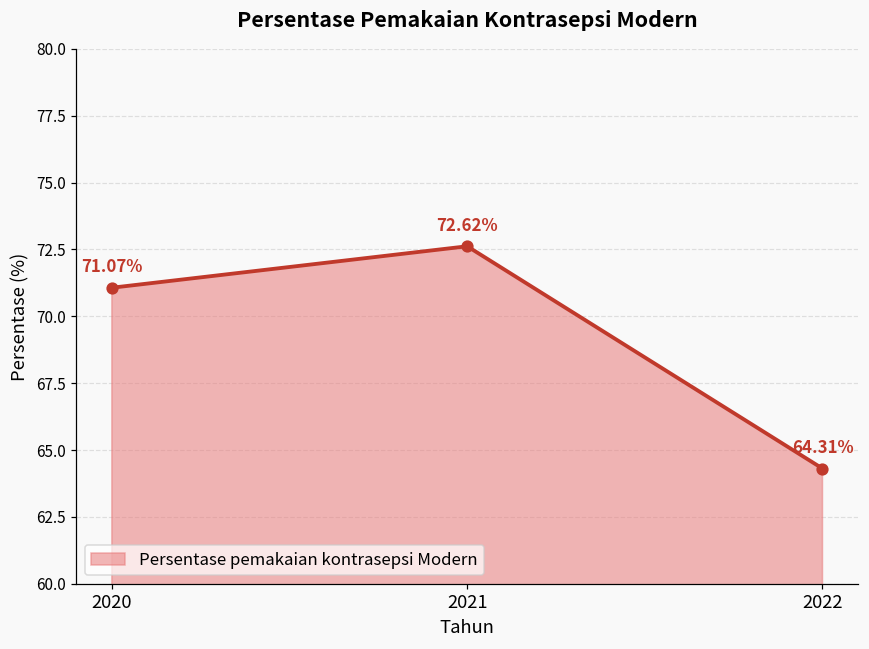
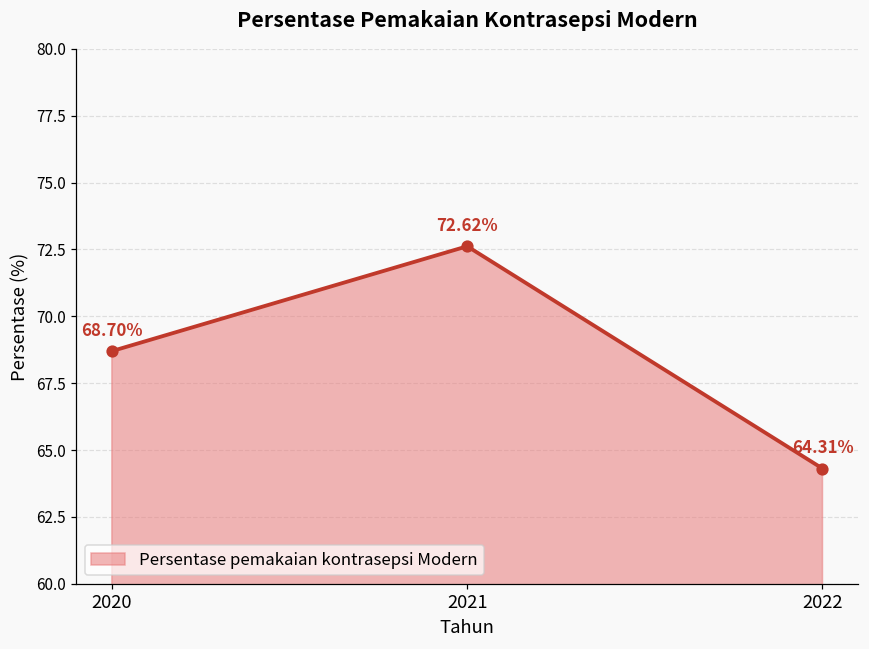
2020: 71.07% -> 68.70%
